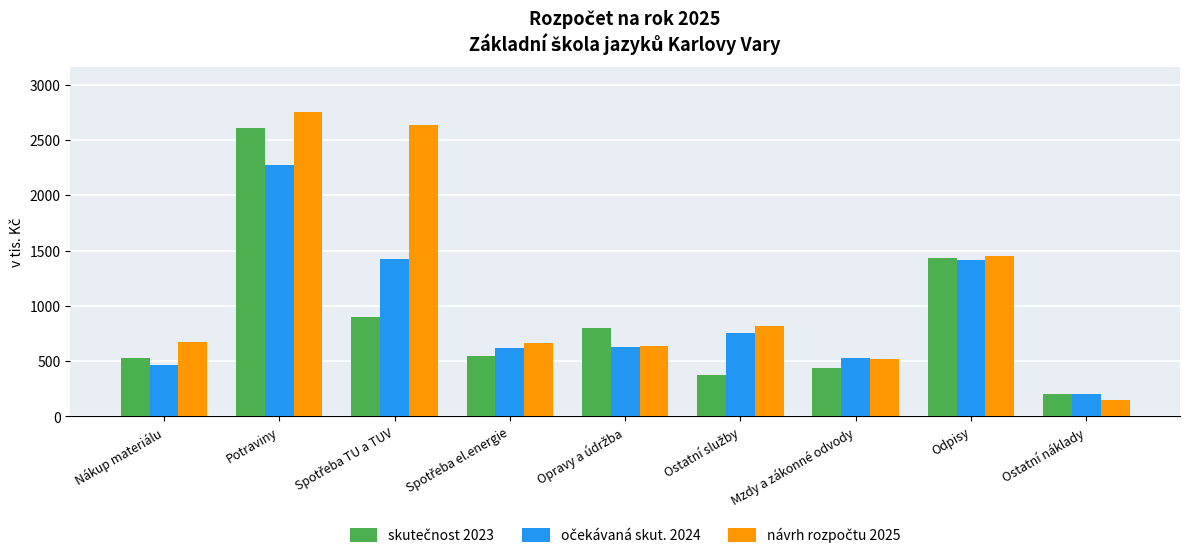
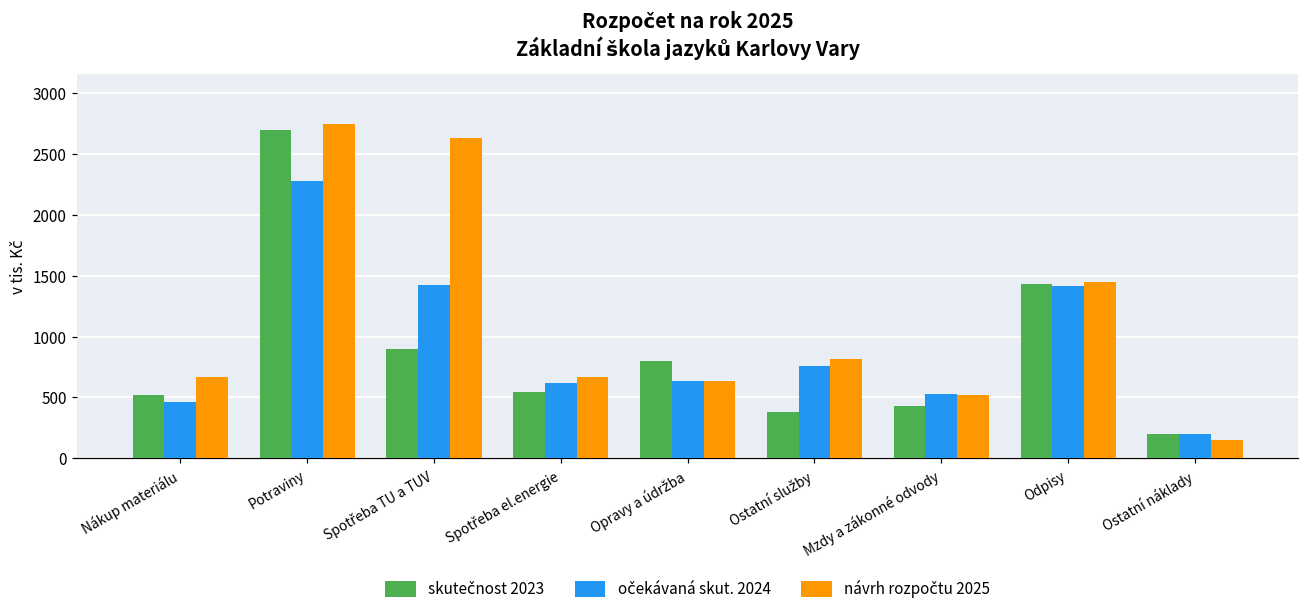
skutečnost 2023, Potraviny: 2600 -> 2700
